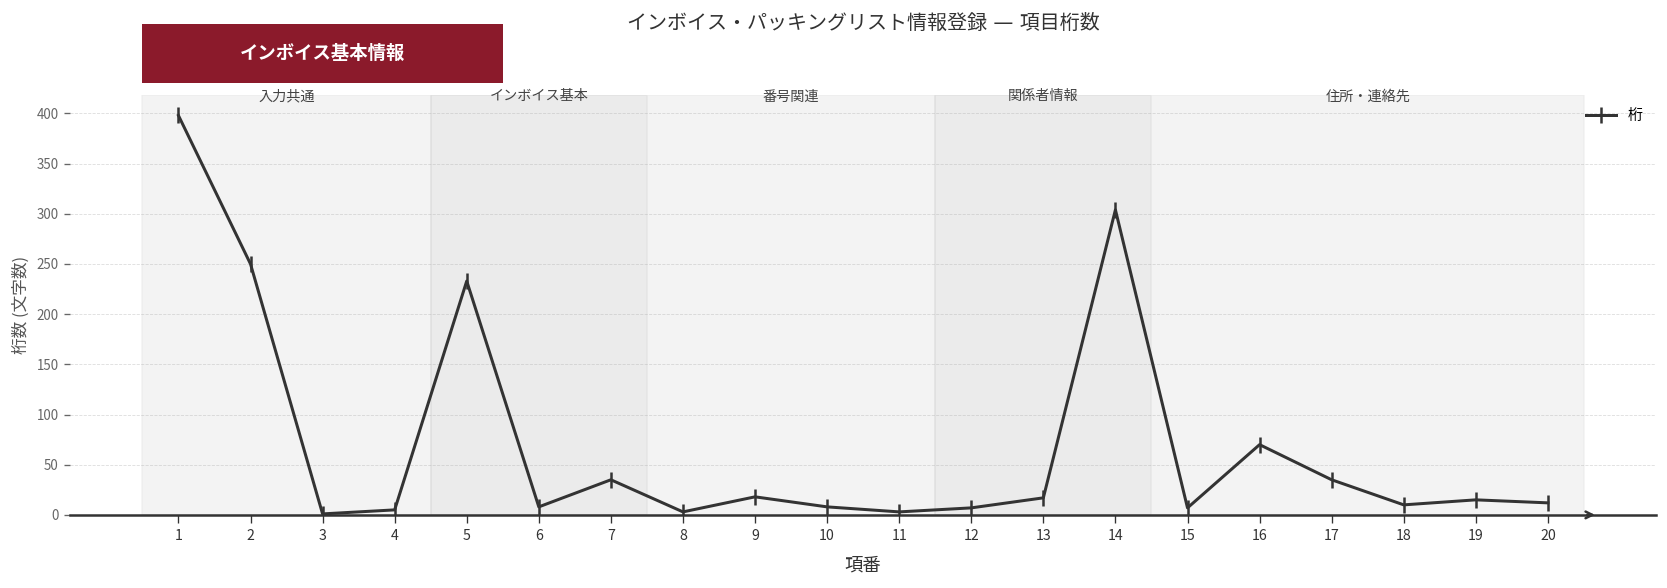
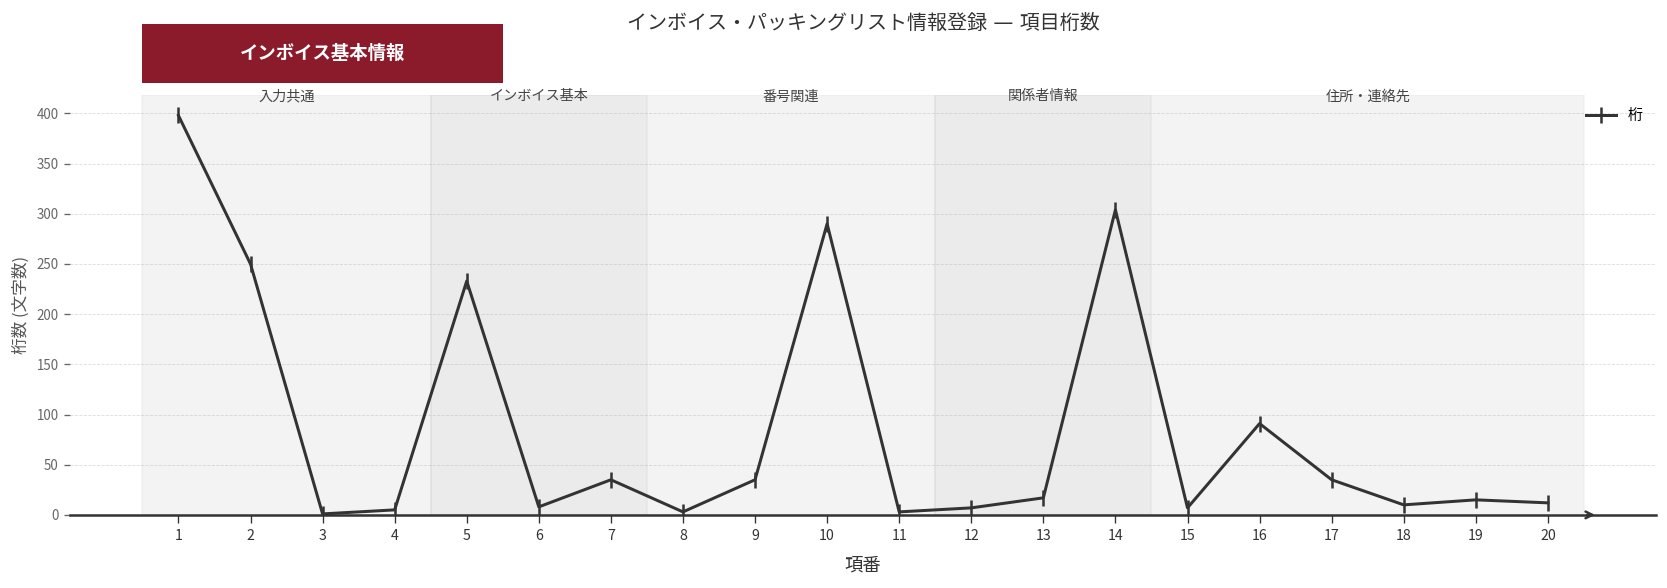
9: 20 -> 40
10: 10 -> 290
16: 70 -> 90
